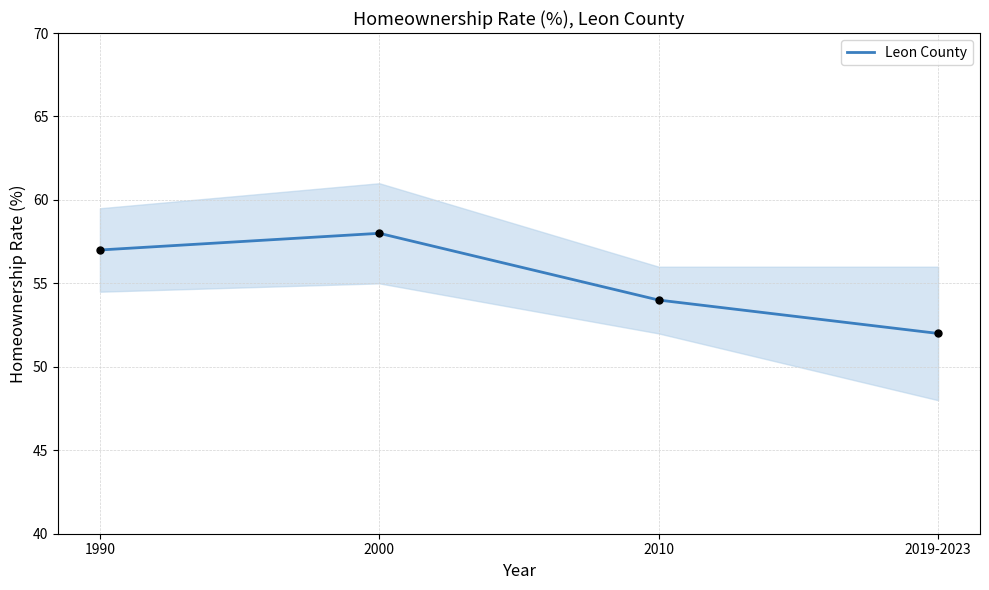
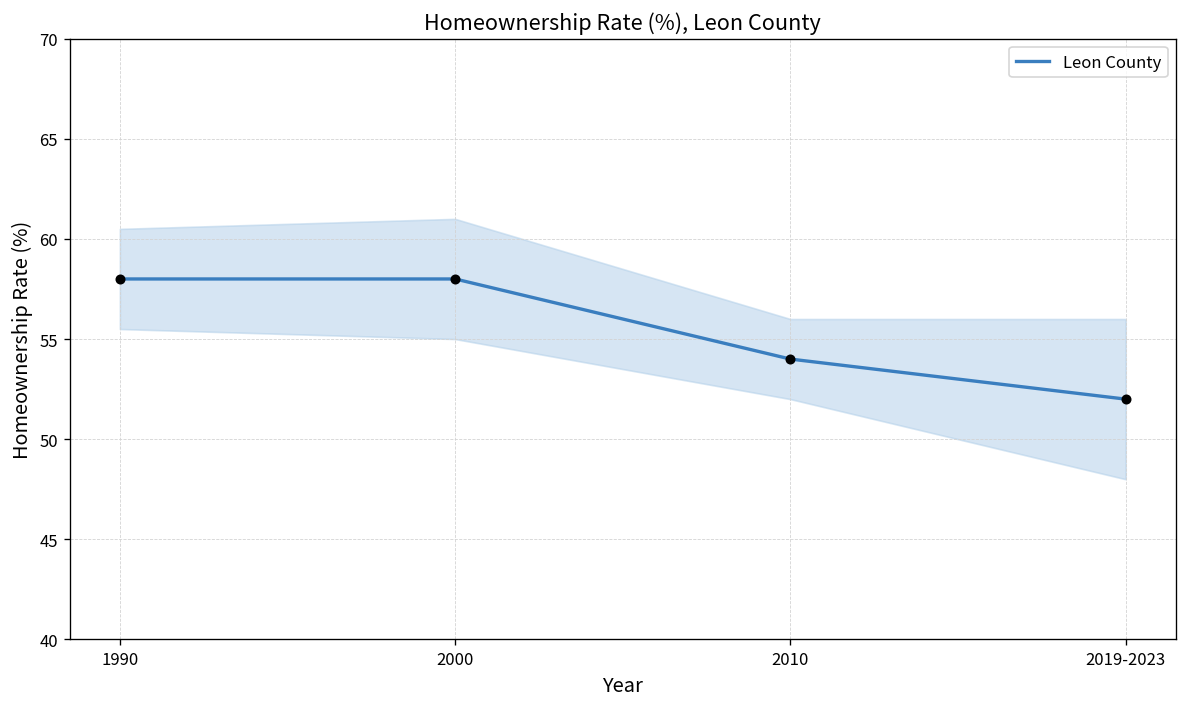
Leon County, 1990: 57 -> 58
